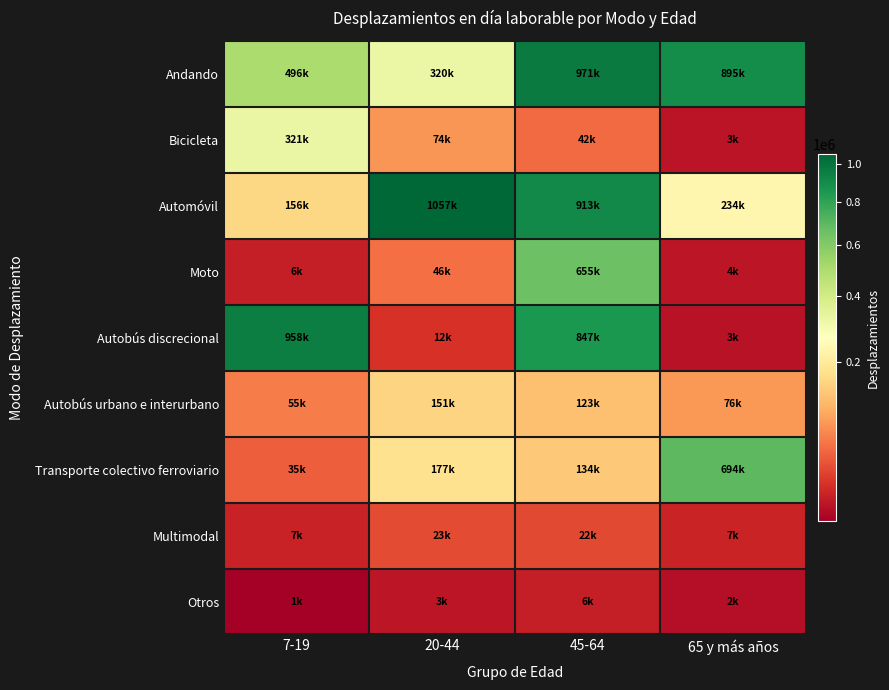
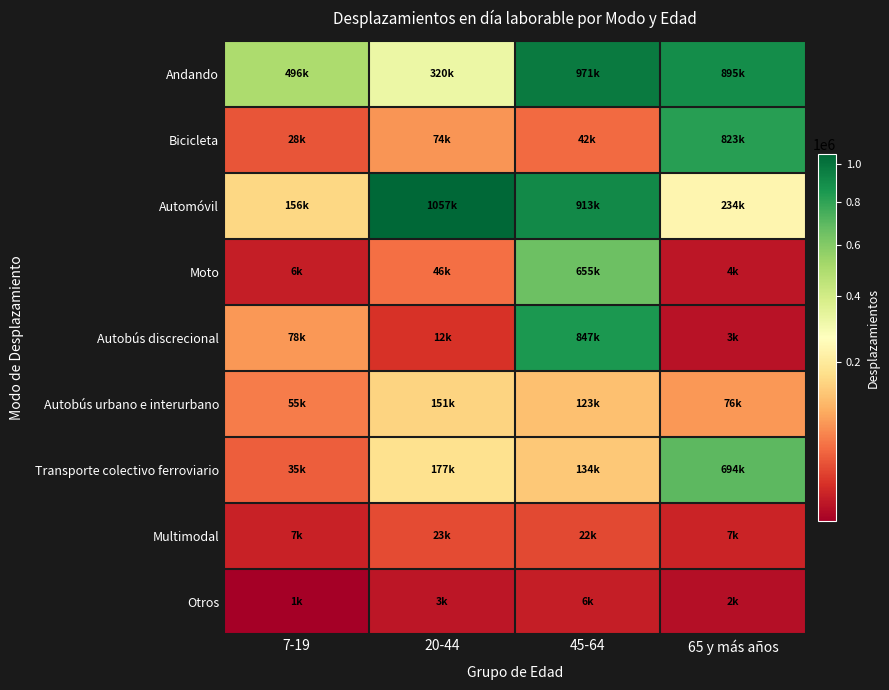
Bicicleta, 7-19: 321k -> 28k
Bicicleta, 65 y más años: 3k -> 823k
Autobús discrecional, 7-19: 958k -> 78k
